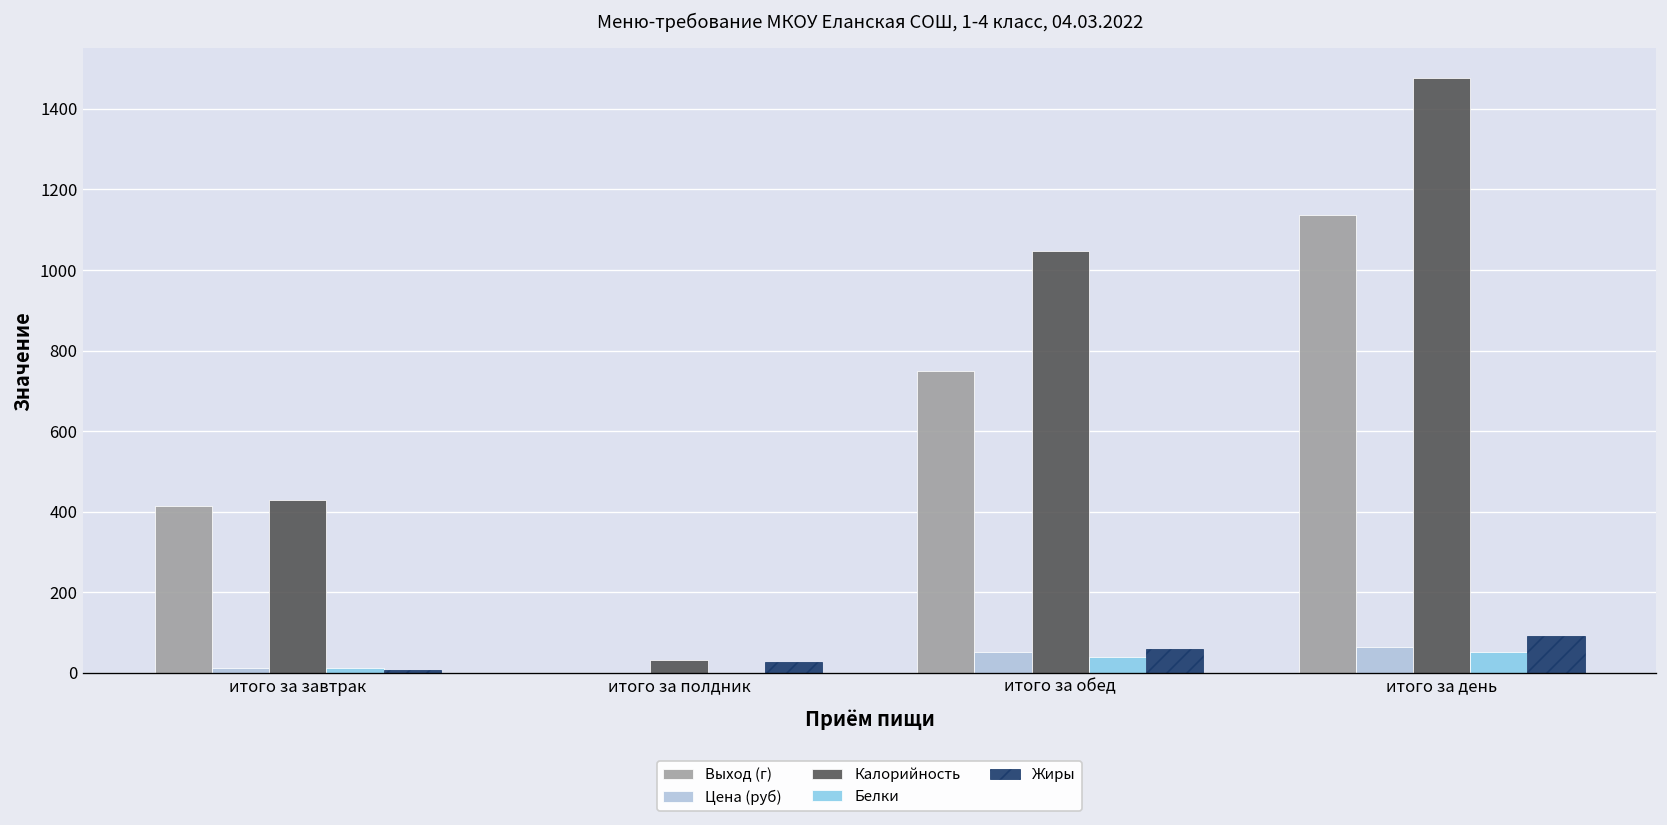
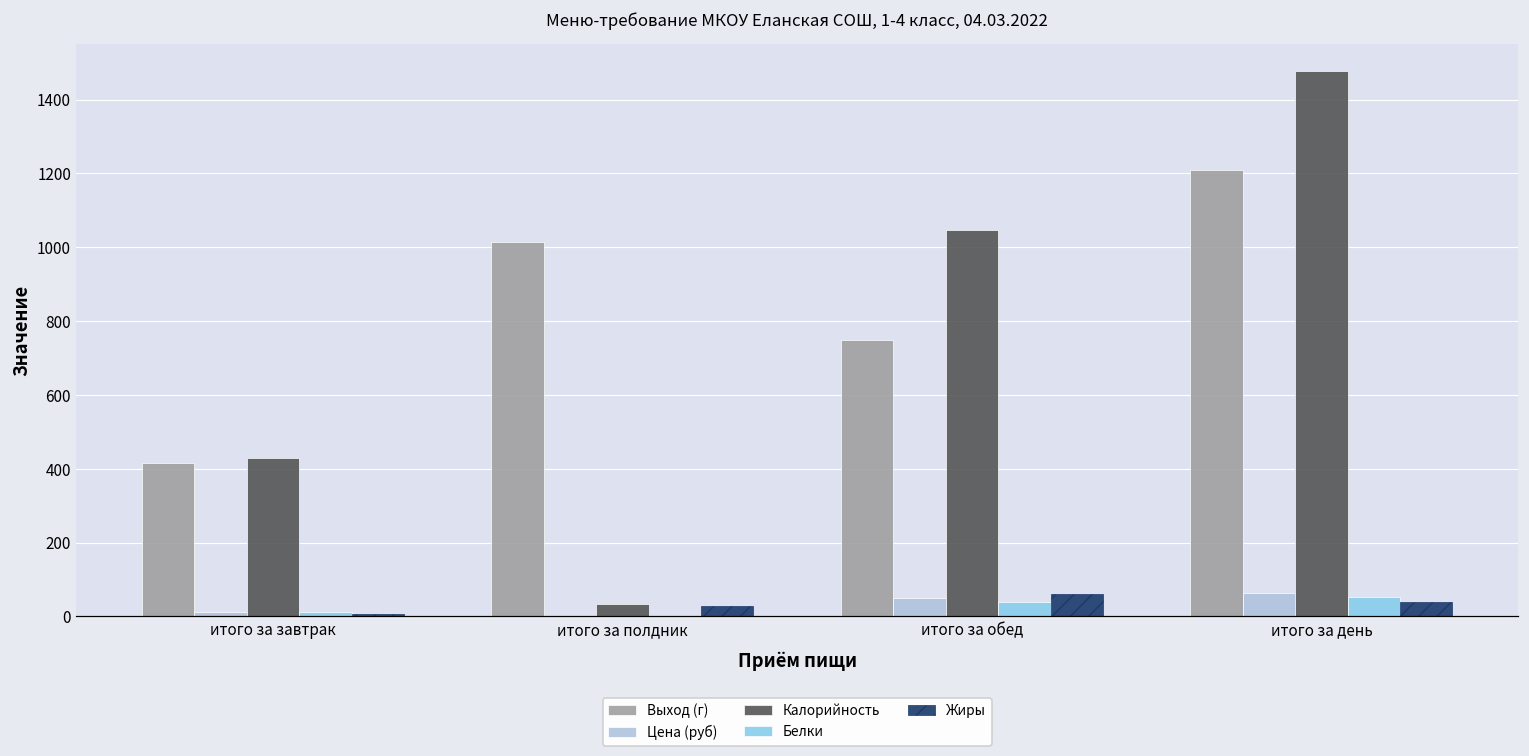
Выход (г), итого за полдник: 0 -> 1010
Выход (г), итого за день: 1140 -> 1210
Жиры, итого за день: 90 -> 40
